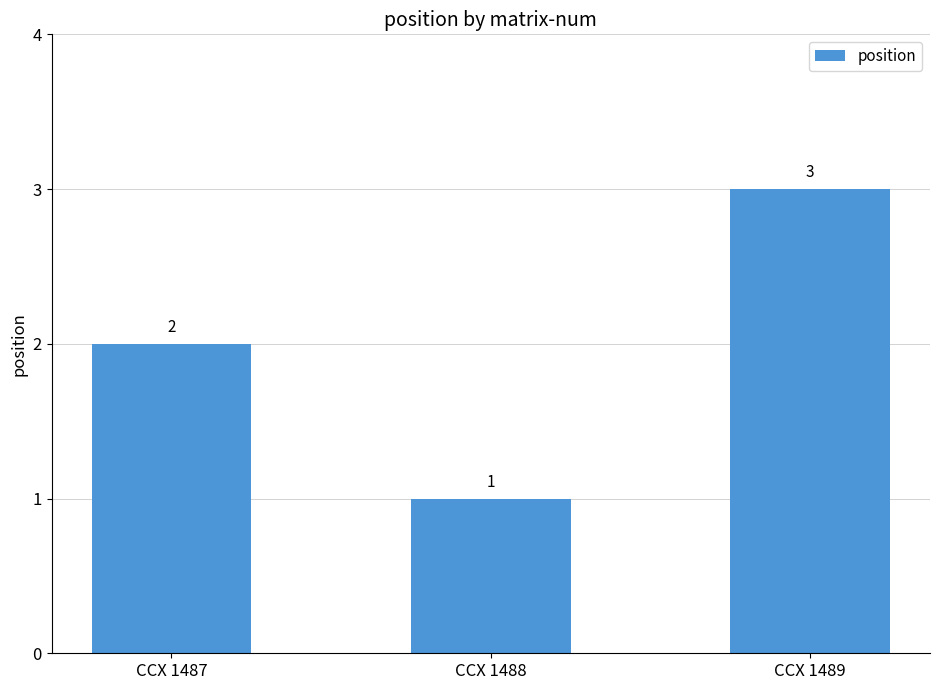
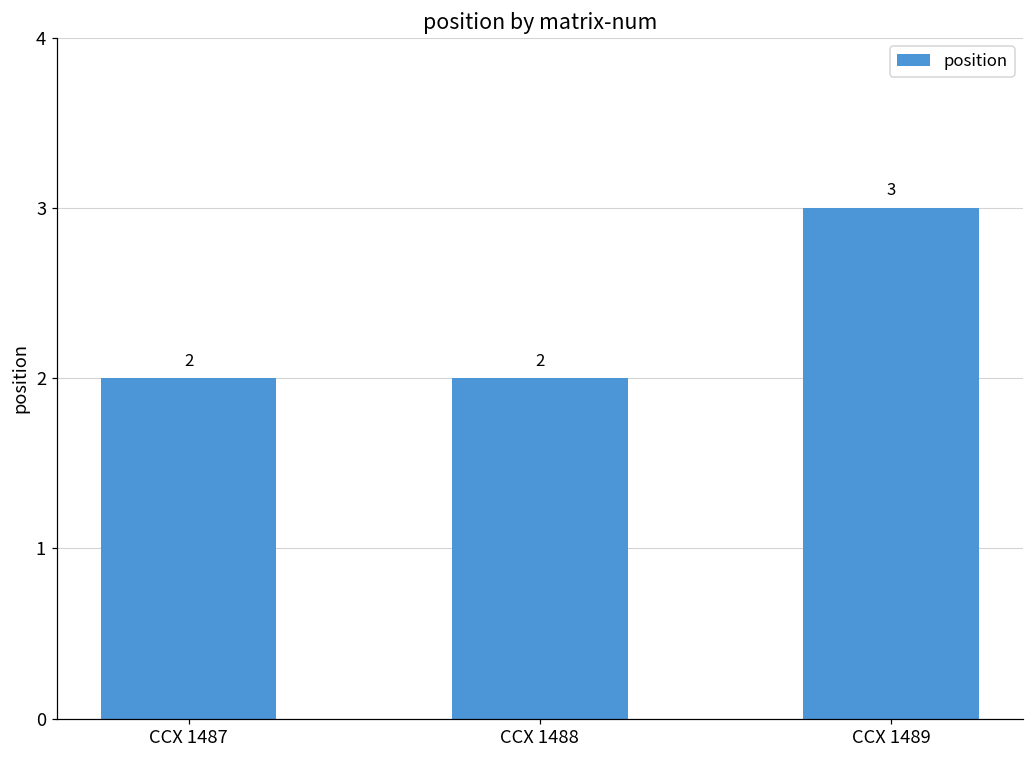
CCX 1488: 1 -> 2
